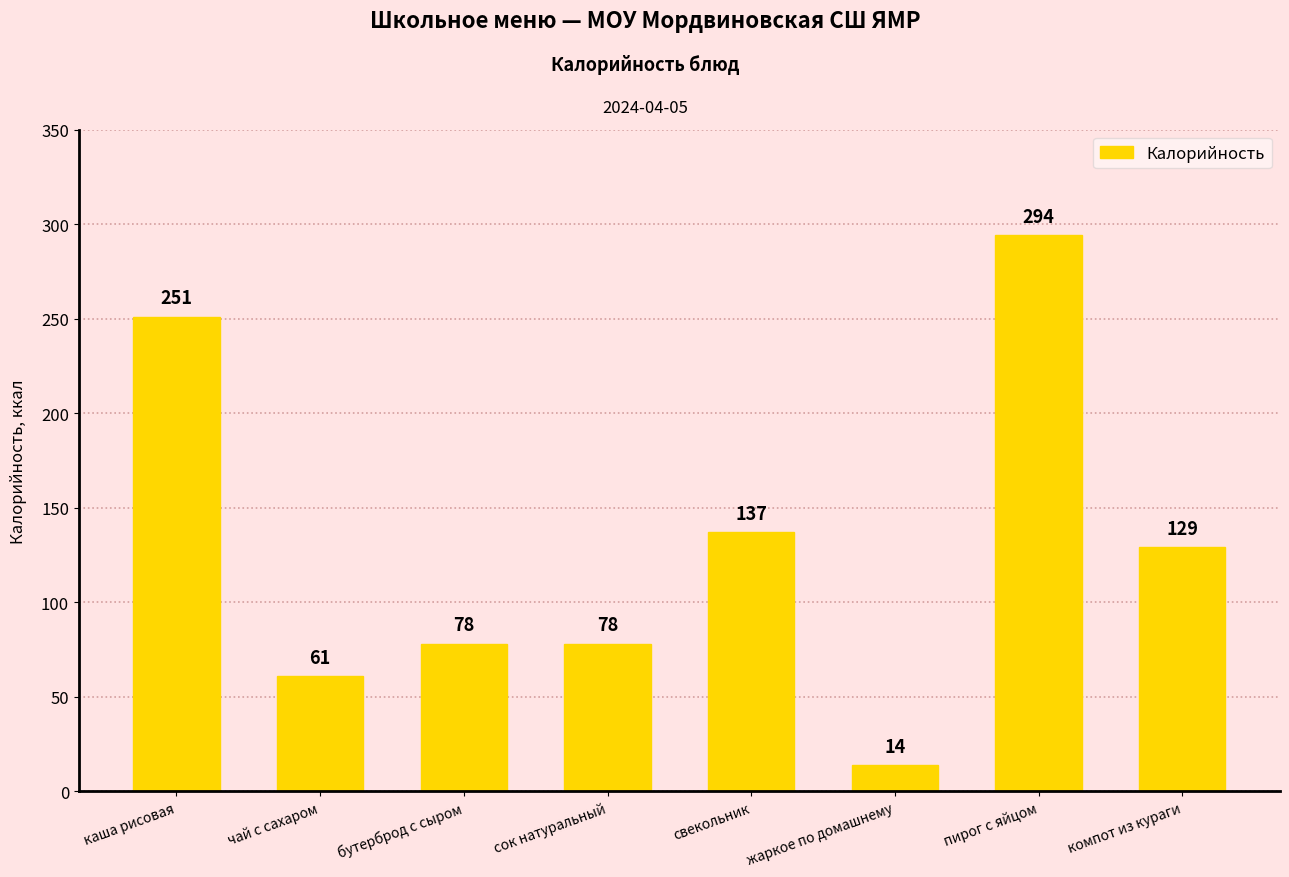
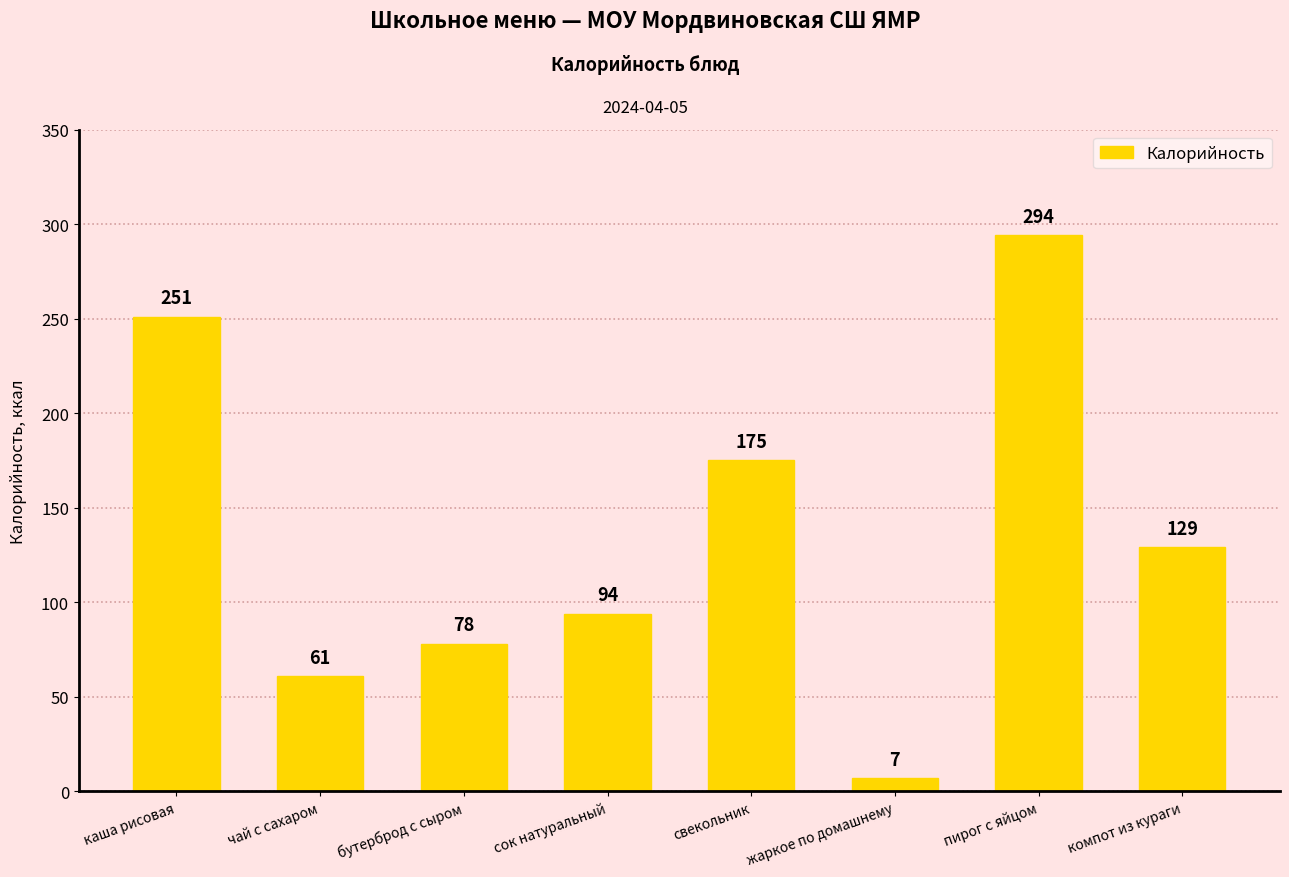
сок натуральный: 78 -> 94
свекольник: 137 -> 175
жаркое по домашнему: 14 -> 7
